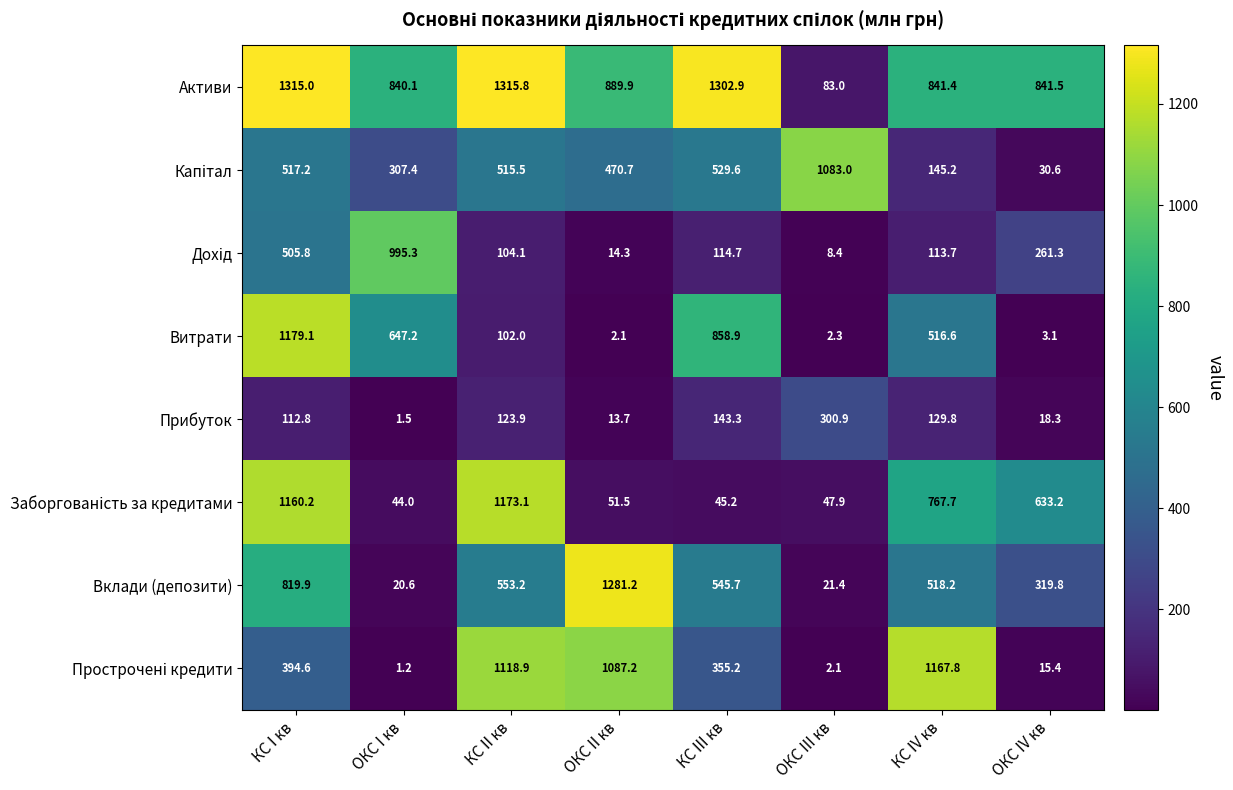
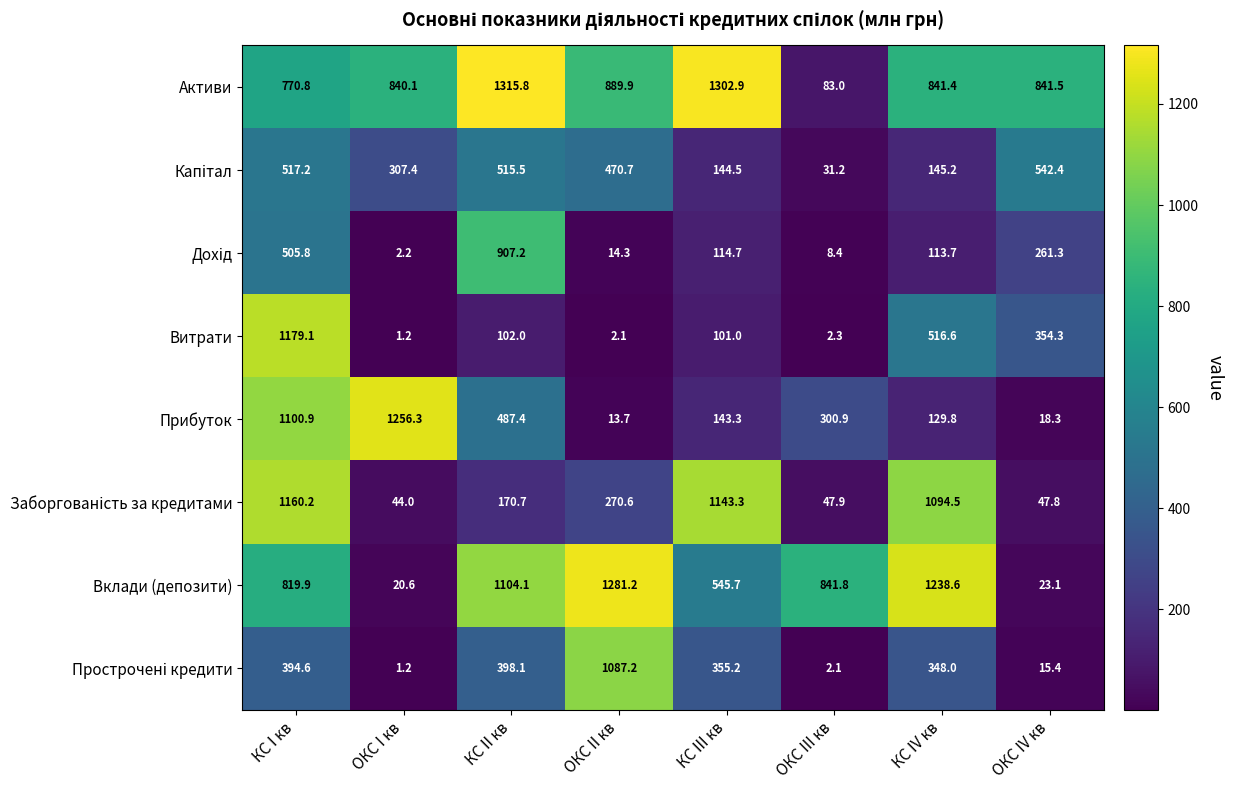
Активи, КС І кв: 1315.0 -> 770.8
Капітал, КС ІІІ кв: 529.6 -> 144.5
Капітал, ОКС ІІІ кв: 1083.0 -> 31.2
Капітал, ОКС ІV кв: 30.6 -> 542.4
Дохід, ОКС І кв: 995.3 -> 2.2
Дохід, КС ІІ кв: 104.1 -> 907.2
Витрати, ОКС І кв: 647.2 -> 1.2
Витрати, КС ІІІ кв: 858.9 -> 101.0
Витрати, ОКС ІV кв: 3.1 -> 354.3
Прибуток, КС І кв: 112.8 -> 1100.9
Прибуток, ОКС І кв: 1.5 -> 1256.3
Прибуток, КС ІІ кв: 123.9 -> 487.4
Заборгованість за кредитами, КС ІІ кв: 1173.1 -> 170.7
Заборгованість за кредитами, ОКС ІІ кв: 51.5 -> 270.6
Заборгованість за кредитами, КС ІІІ кв: 45.2 -> 1143.3
Заборгованість за кредитами, КС ІV кв: 767.7 -> 1094.5
Заборгованість за кредитами, ОКС ІV кв: 633.2 -> 47.8
Вклади (депозити), КС ІІ кв: 553.2 -> 1104.1
Вклади (депозити), ОКС ІІІ кв: 21.4 -> 841.8
Вклади (депозити), КС ІV кв: 518.2 -> 1238.6
Вклади (депозити), ОКС ІV кв: 319.8 -> 23.1
Прострочені кредити, КС ІІ кв: 1118.9 -> 398.1
Прострочені кредити, КС ІV кв: 1167.8 -> 348.0
